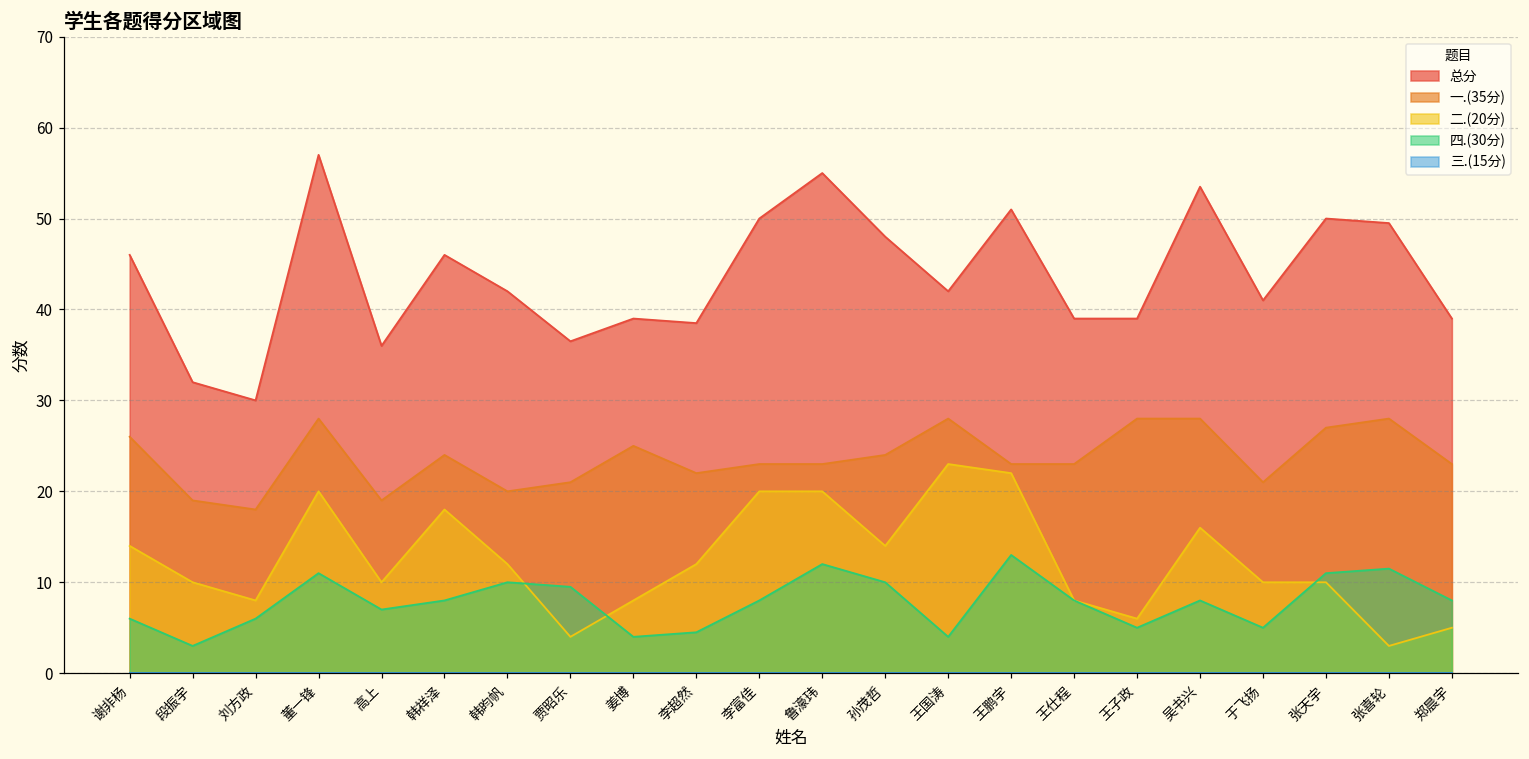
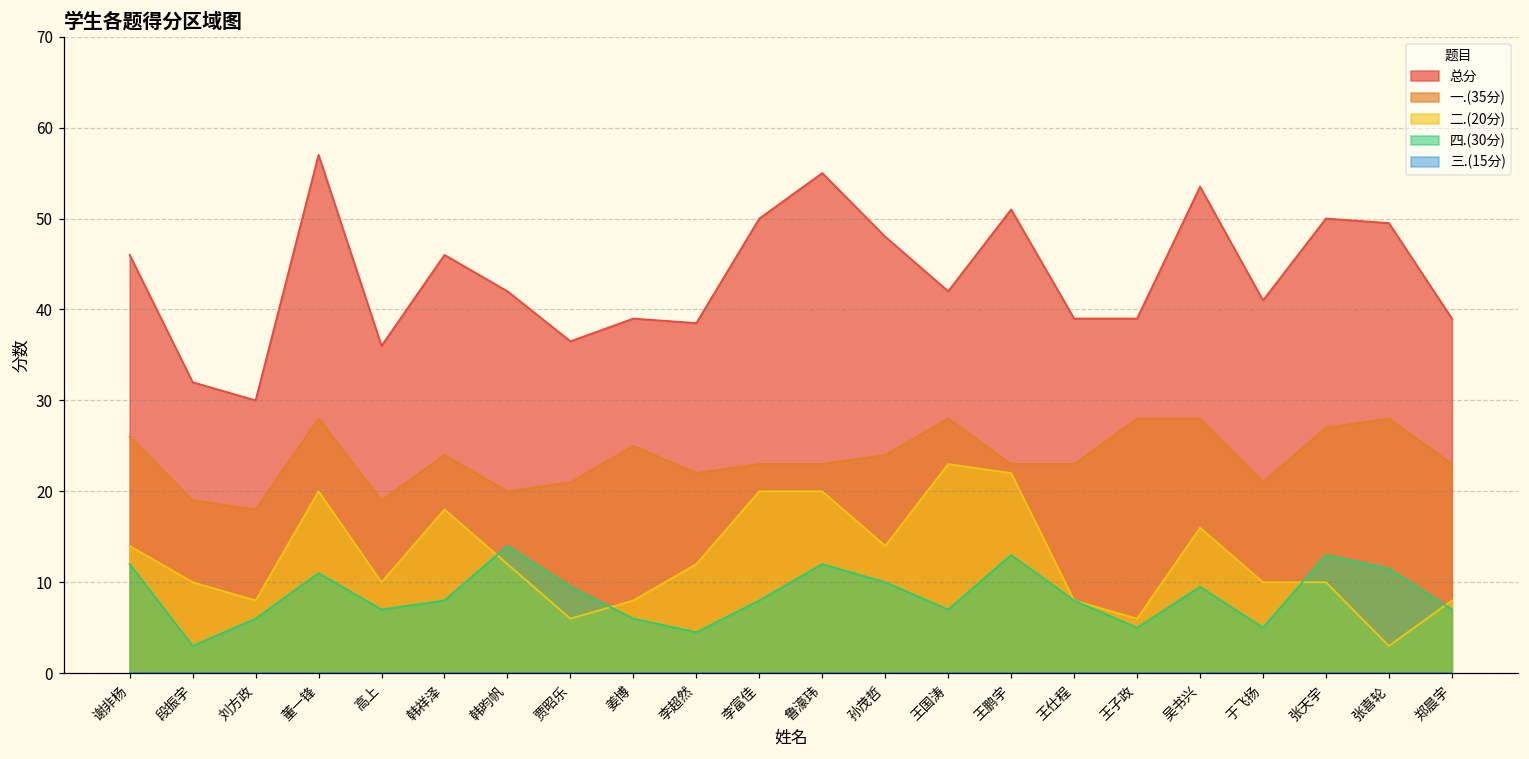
四.(30分), 谢非杨: 6 -> 12
四.(30分), 韩昀帆: 10 -> 14
二.(20分), 贾昭乐: 4 -> 6
四.(30分), 姜博: 4 -> 6
四.(30分), 王国涛: 4 -> 7
四.(30分), 吴书兴: 8 -> 10
四.(30分), 张天宇: 11 -> 13
二.(20分), 郑晨宇: 5 -> 8
四.(30分), 郑晨宇: 8 -> 7
